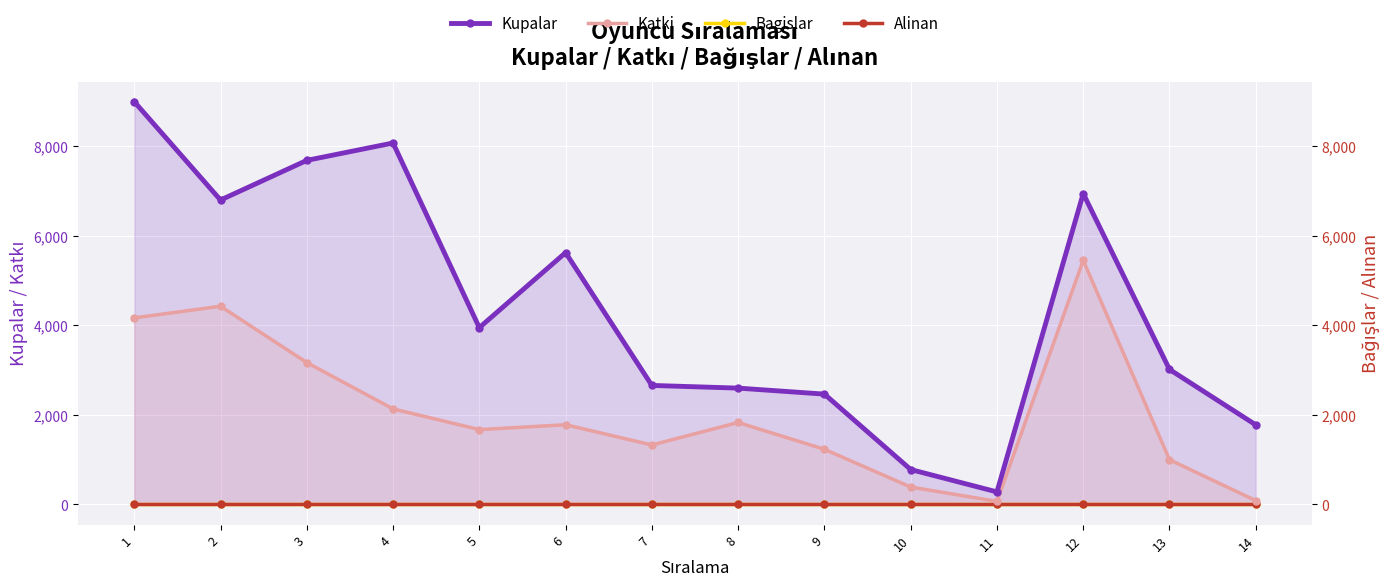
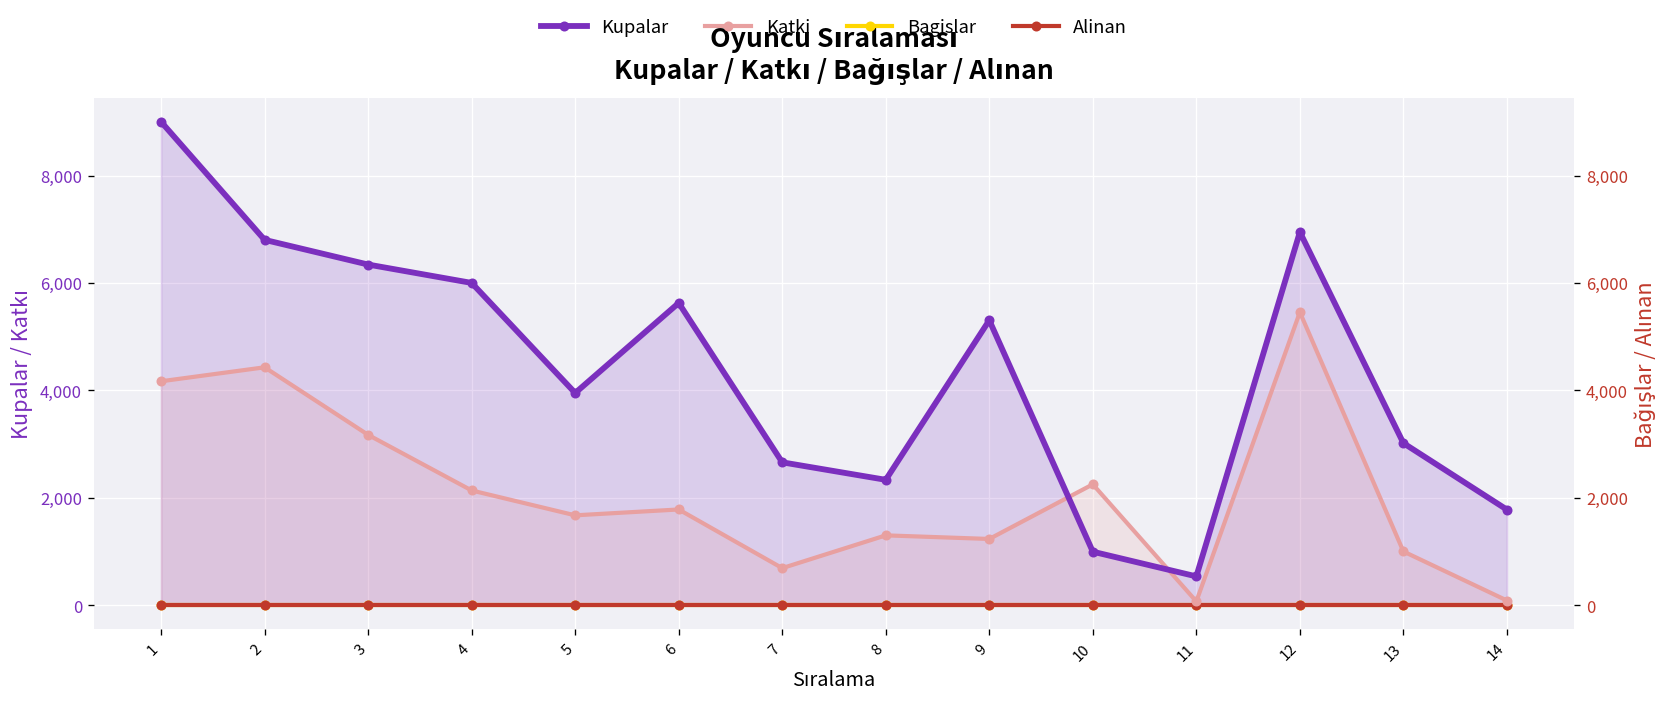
Kupalar, 3: 7,700 -> 6,300
Kupalar, 4: 8,100 -> 6,000
Katki, 7: 1,300 -> 700
Kupalar, 8: 2,600 -> 2,300
Katki, 8: 1,800 -> 1,300
Kupalar, 9: 2,500 -> 5,300
Kupalar, 10: 800 -> 1,000
Katki, 10: 400 -> 2,300
Kupalar, 11: 300 -> 500
